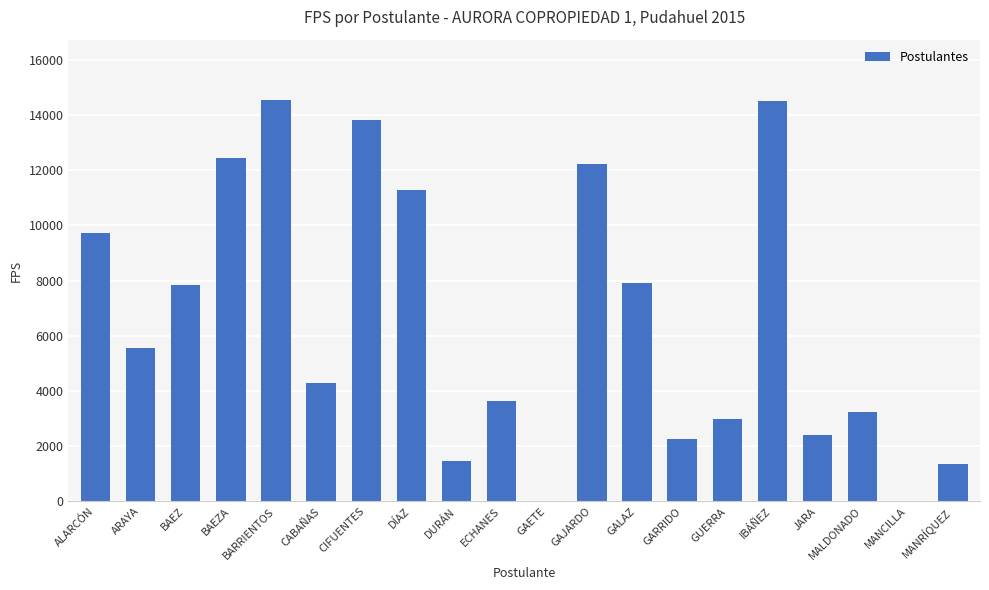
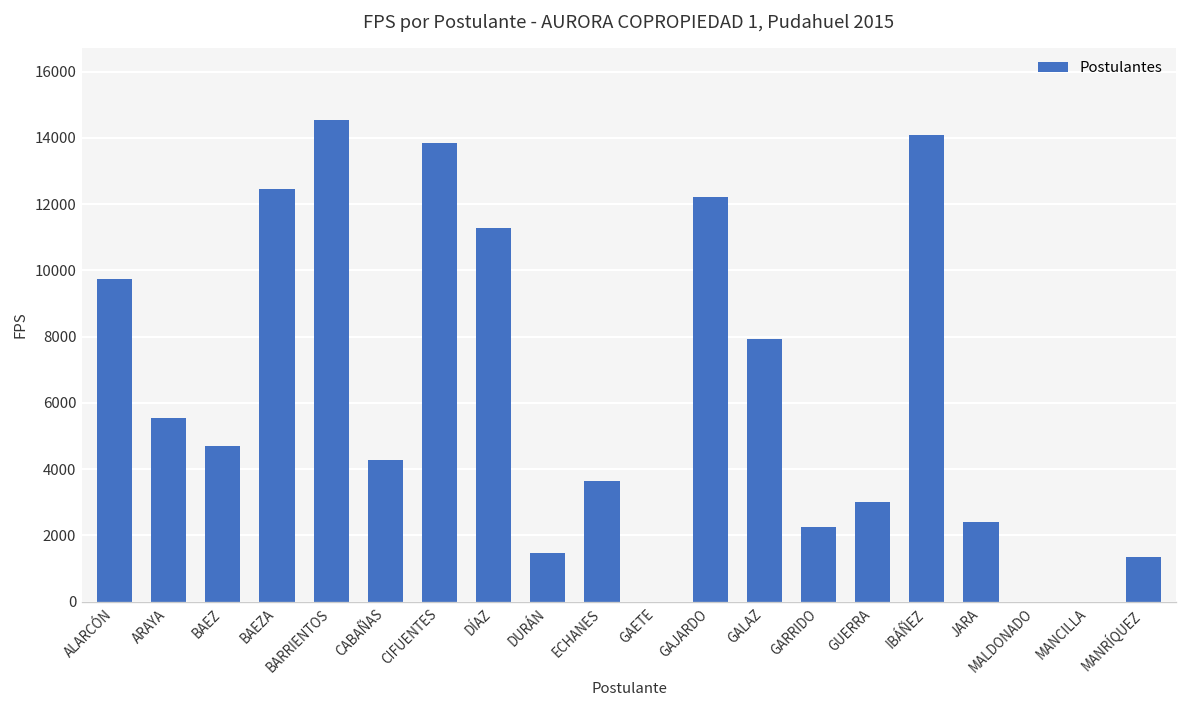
BAEZ: 7900 -> 4700
IBÁÑEZ: 14500 -> 14100
MALDONADO: 3200 -> 0
